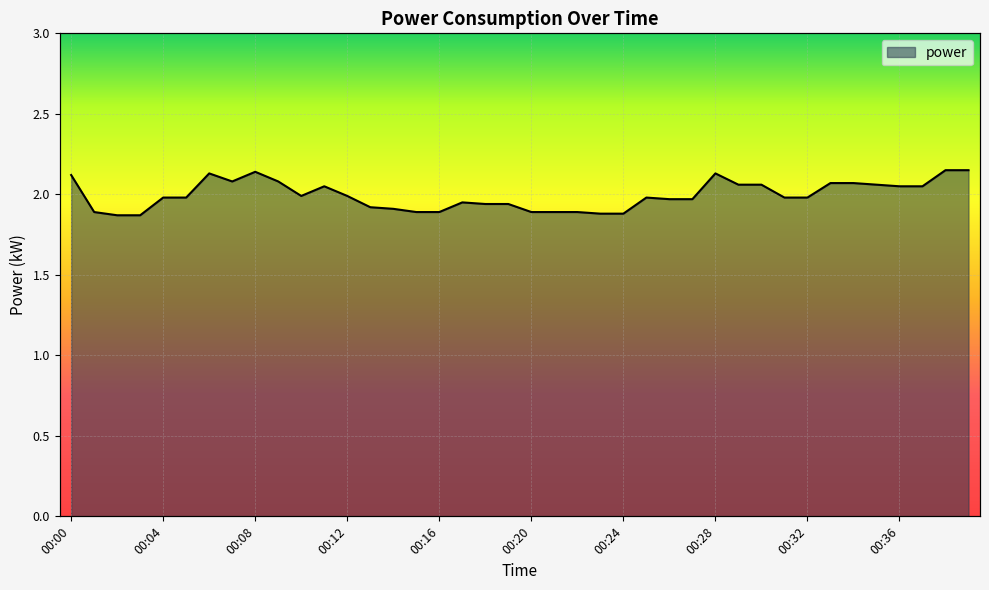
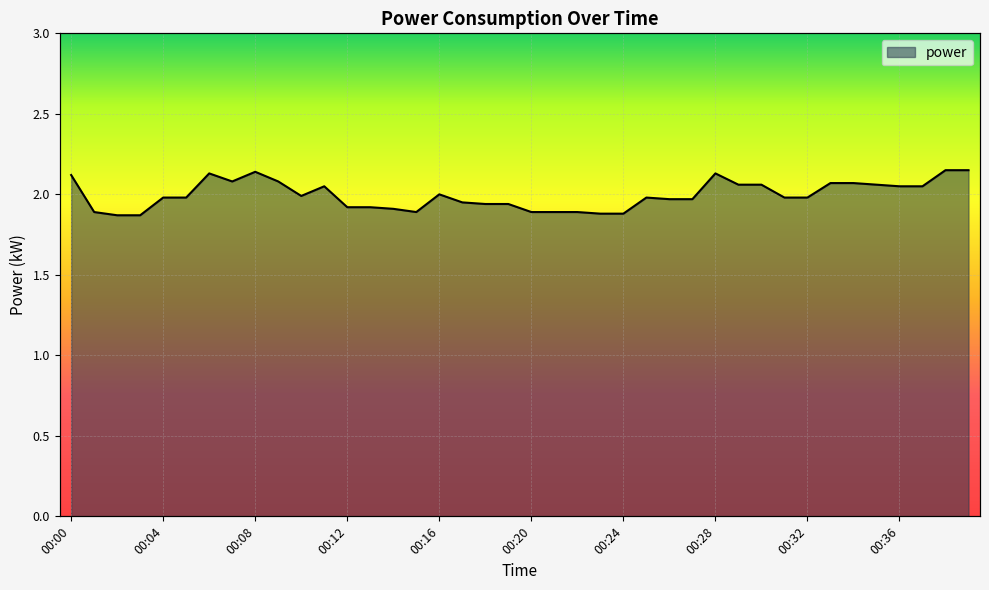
00:12: 1.99 -> 1.92
00:16: 1.89 -> 2.00
